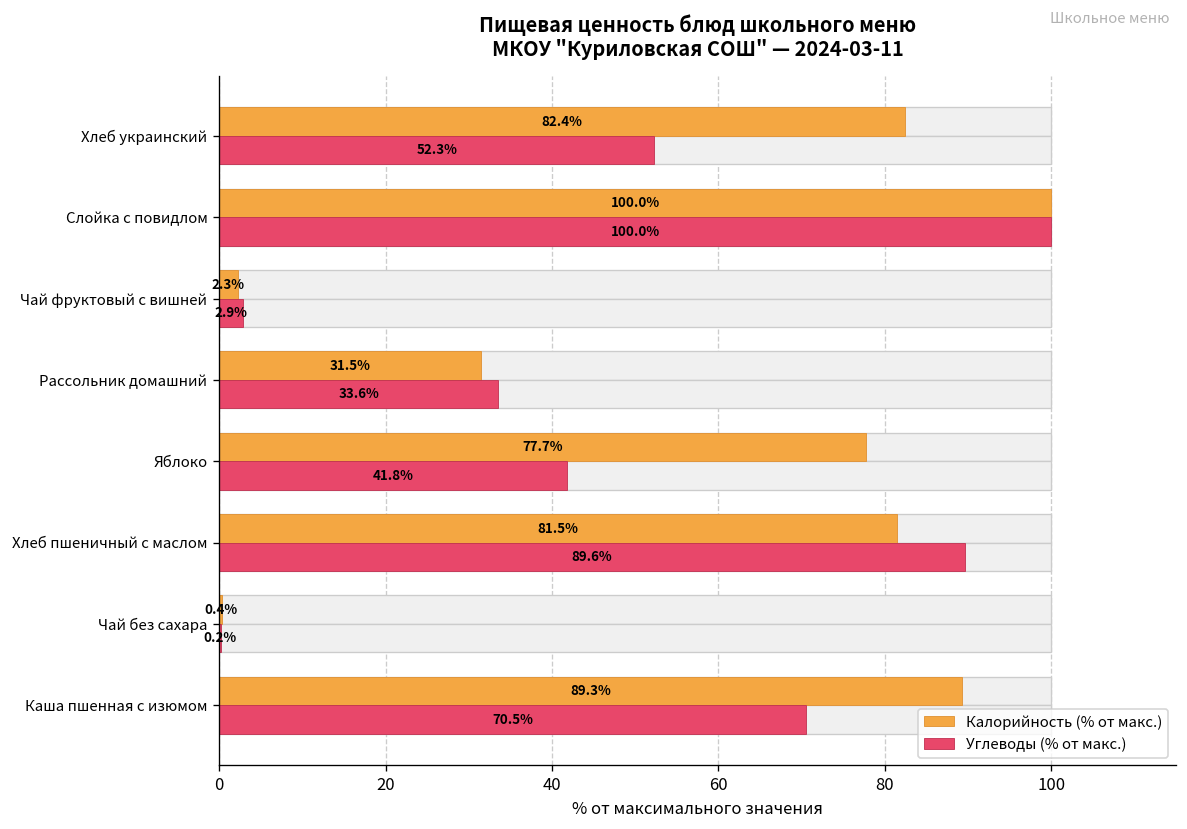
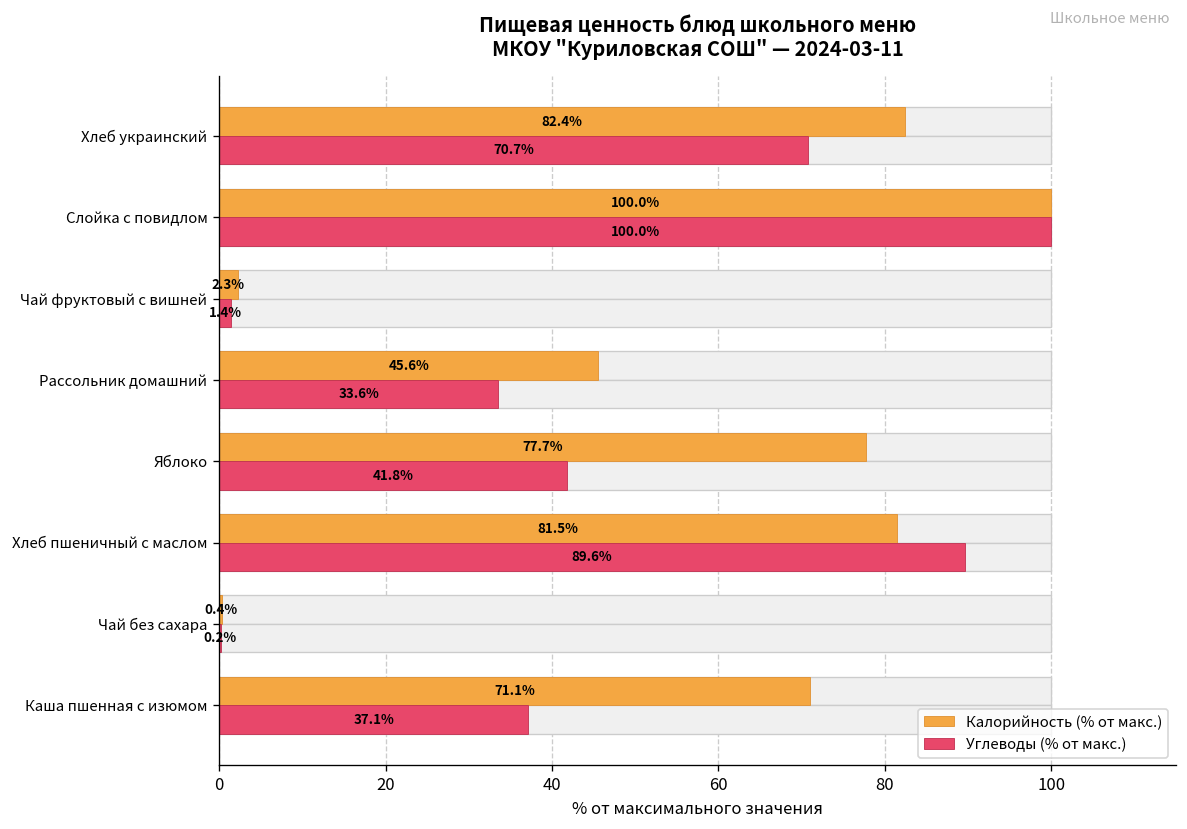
Углеводы (% от макс.), Хлеб украинский: 52.3% -> 70.7%
Углеводы (% от макс.), Чай фруктовый с вишней: 2.9% -> 1.4%
Калорийность (% от макс.), Рассольник домашний: 31.5% -> 45.6%
Калорийность (% от макс.), Каша пшенная с изюмом: 89.3% -> 71.1%
Углеводы (% от макс.), Каша пшенная с изюмом: 70.5% -> 37.1%
